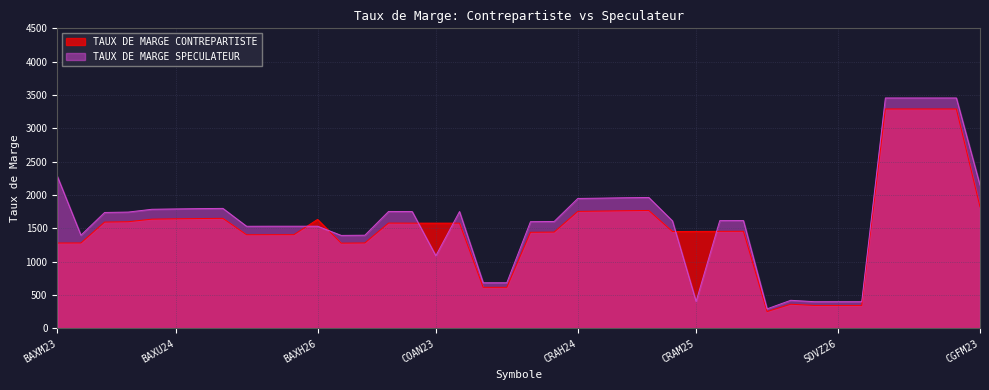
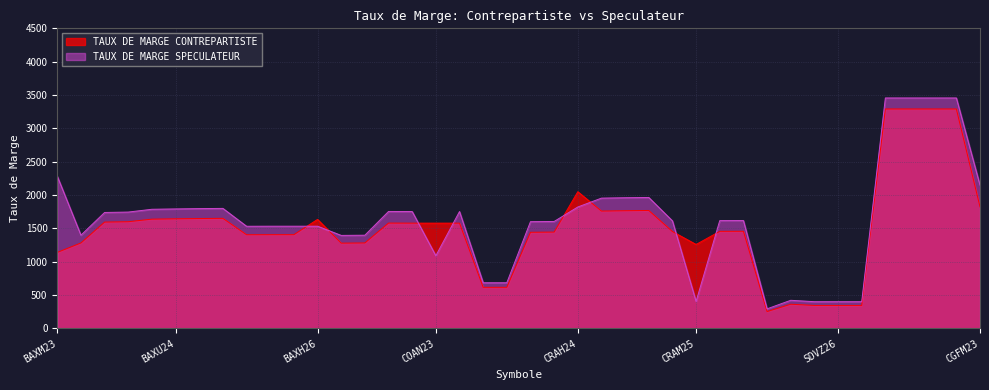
TAUX DE MARGE CONTREPARTISTE, BAXM23: 1300 -> 1100
TAUX DE MARGE CONTREPARTISTE, CRAH24: 1800 -> 2100
TAUX DE MARGE SPECULATEUR, CRAH24: 1900 -> 1800
TAUX DE MARGE CONTREPARTISTE, CRAM25: 1500 -> 1300
